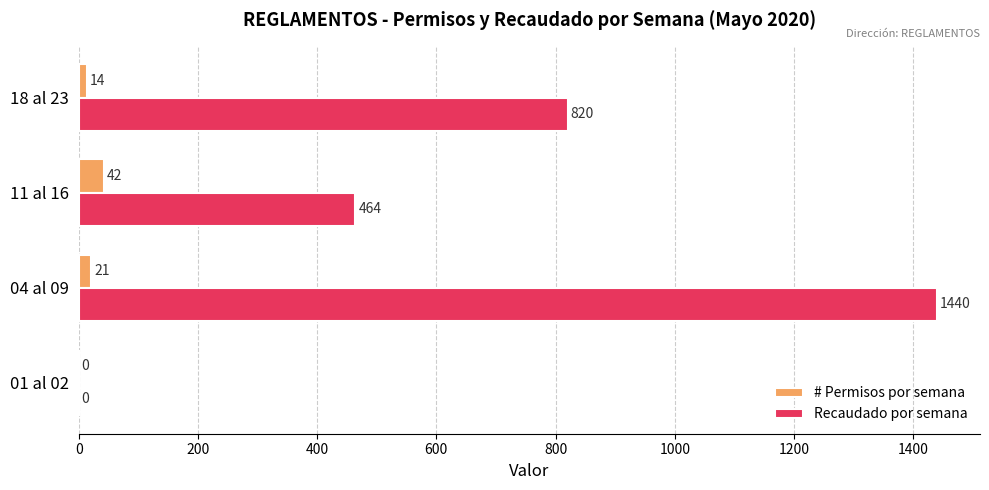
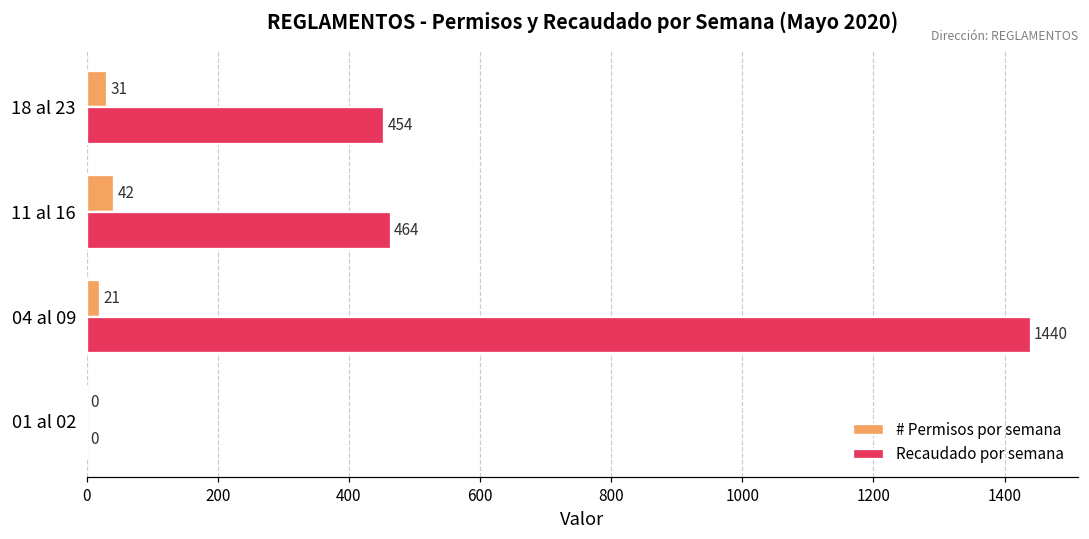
# Permisos por semana, 18 al 23: 14 -> 31
Recaudado por semana, 18 al 23: 820 -> 454
